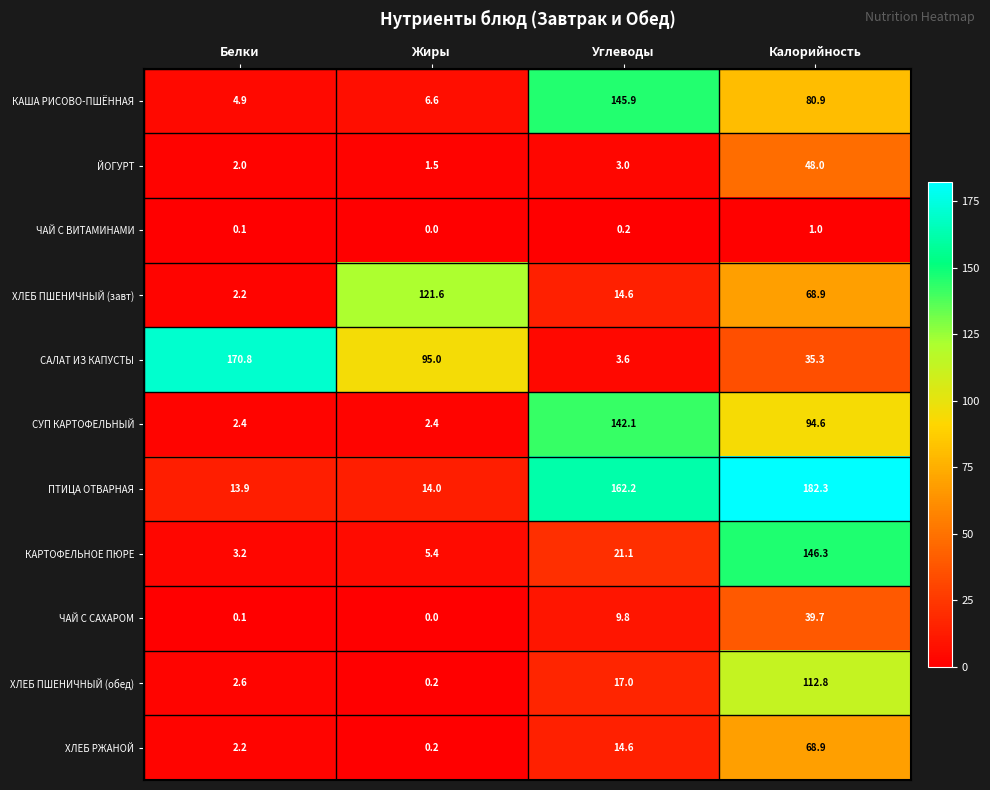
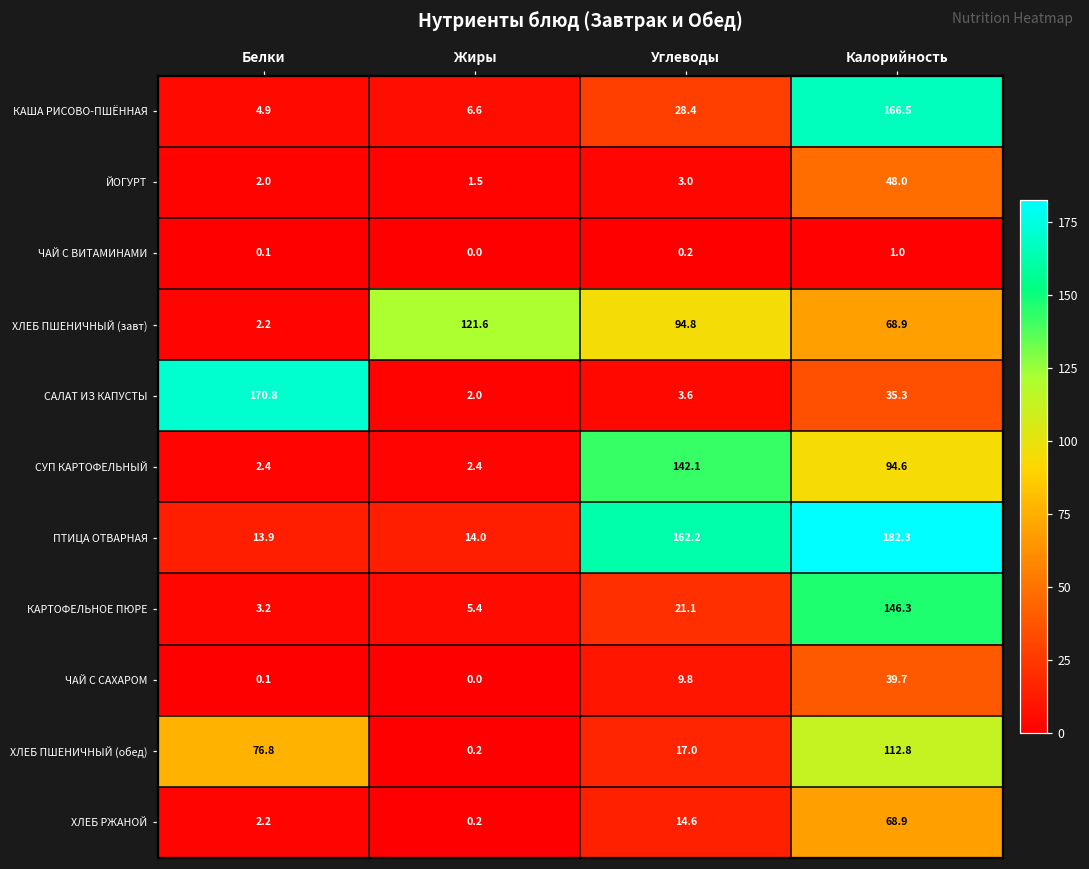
КАША РИСОВО-ПШЁННАЯ, Углеводы: 145.9 -> 28.4
КАША РИСОВО-ПШЁННАЯ, Калорийность: 80.9 -> 166.5
ХЛЕБ ПШЕНИЧНЫЙ (завт), Углеводы: 14.6 -> 94.8
САЛАТ ИЗ КАПУСТЫ, Жиры: 95.0 -> 2.0
ХЛЕБ ПШЕНИЧНЫЙ (обед), Белки: 2.6 -> 76.8
